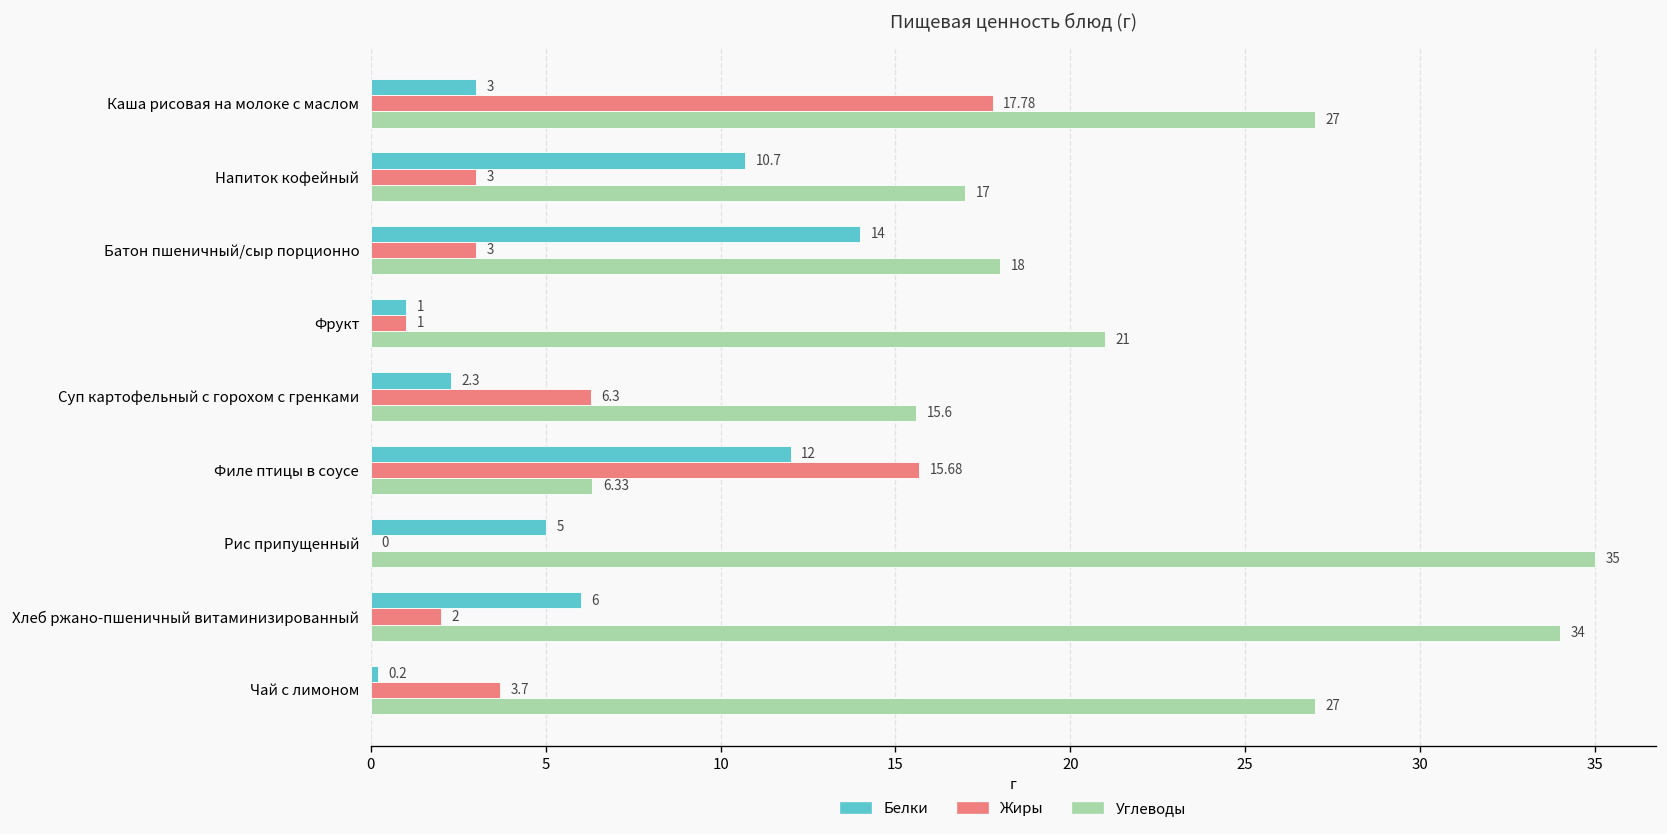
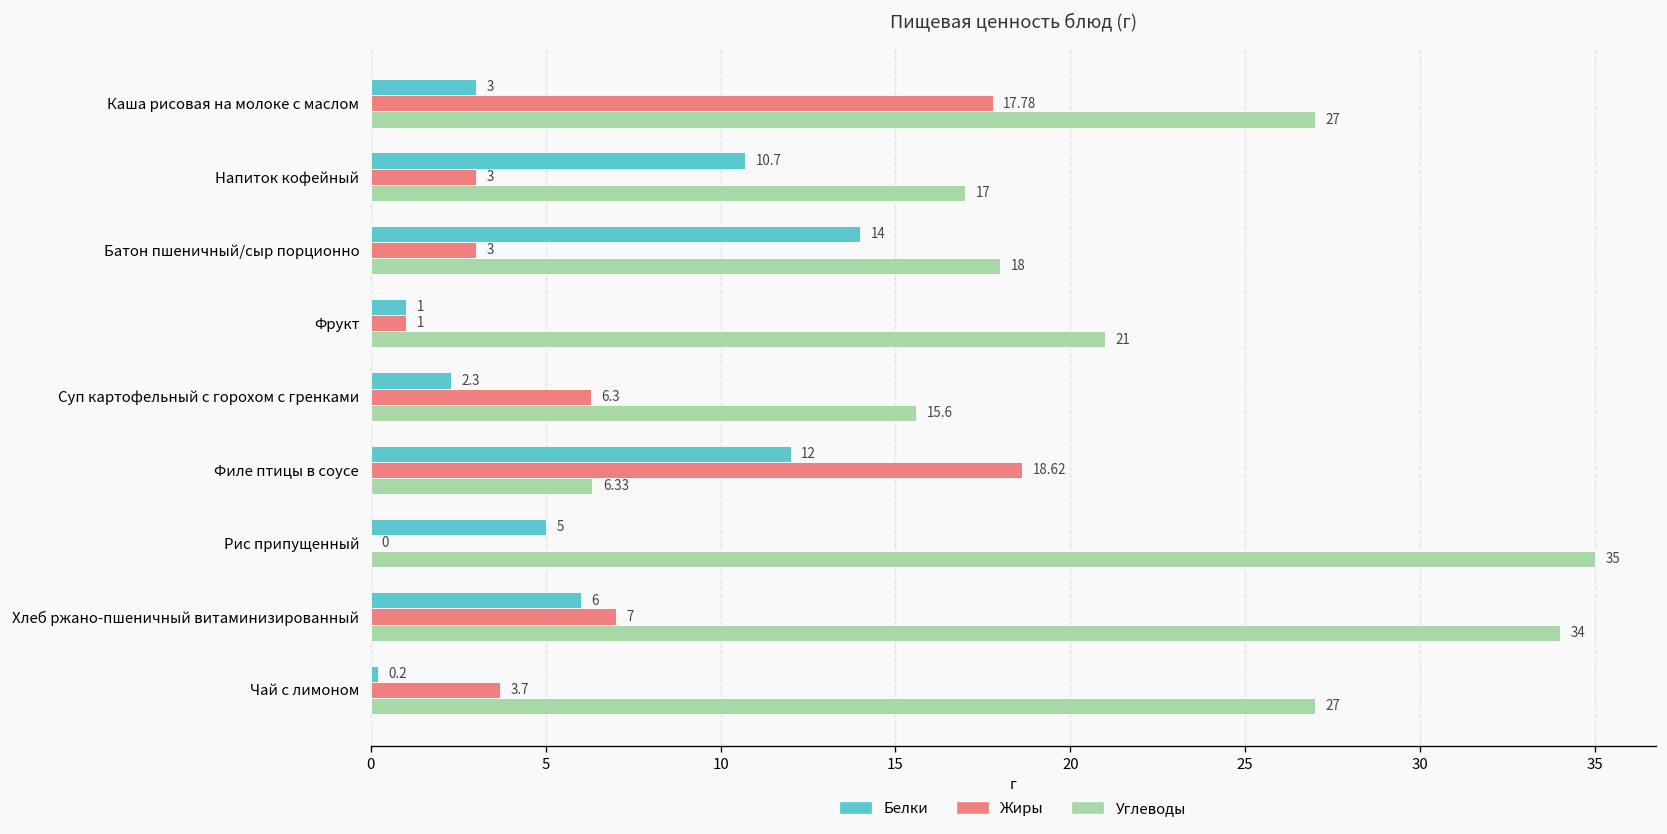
Жиры, Филе птицы в соусе: 15.68 -> 18.62
Жиры, Хлеб ржано-пшеничный витаминизированный: 2 -> 7
